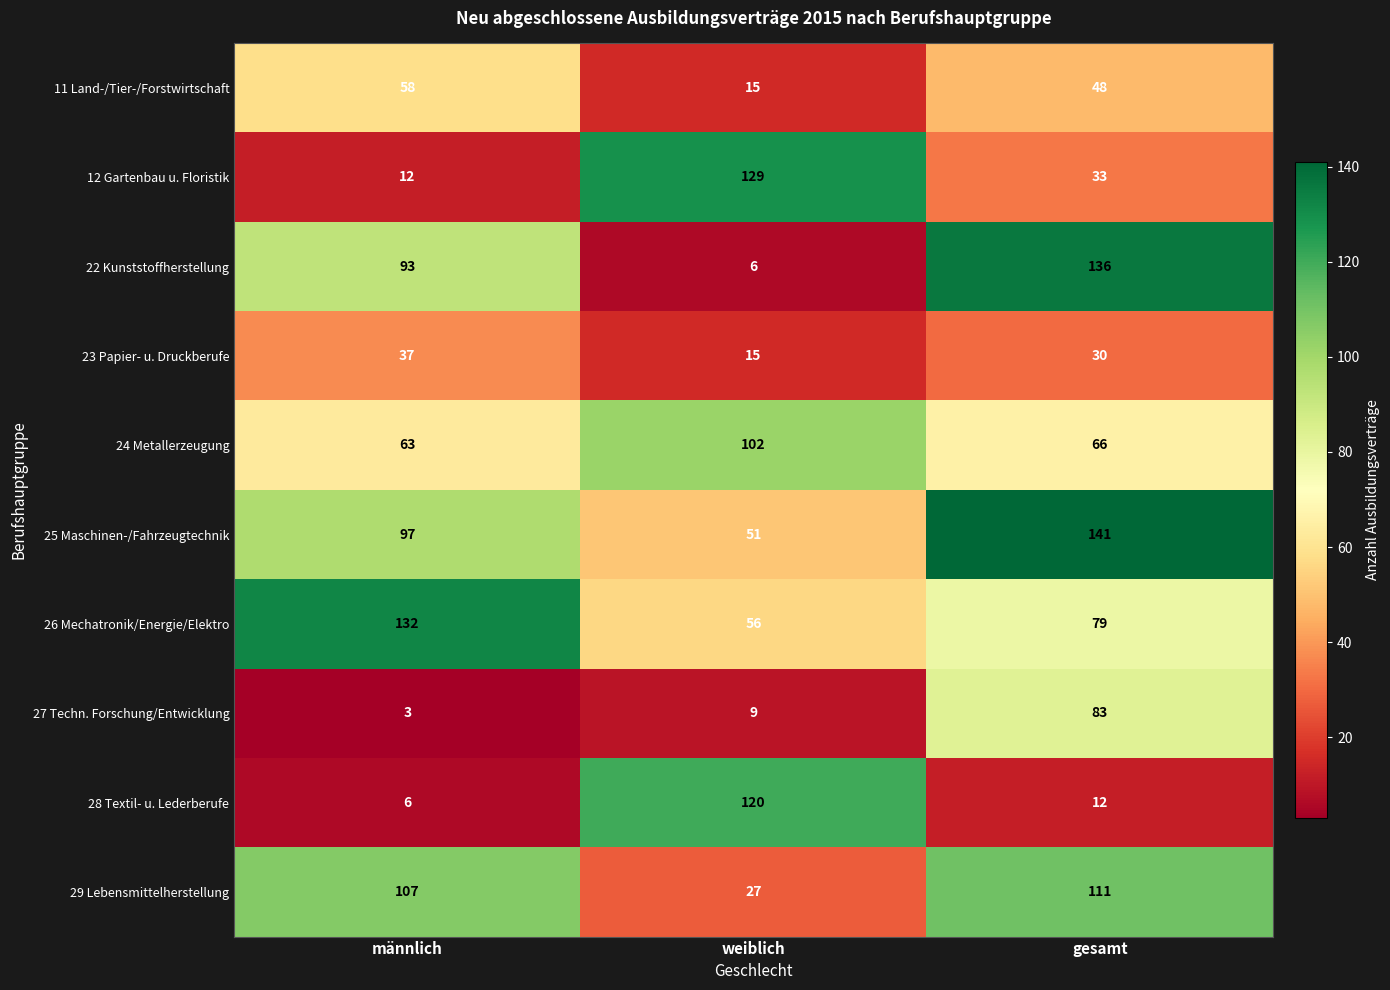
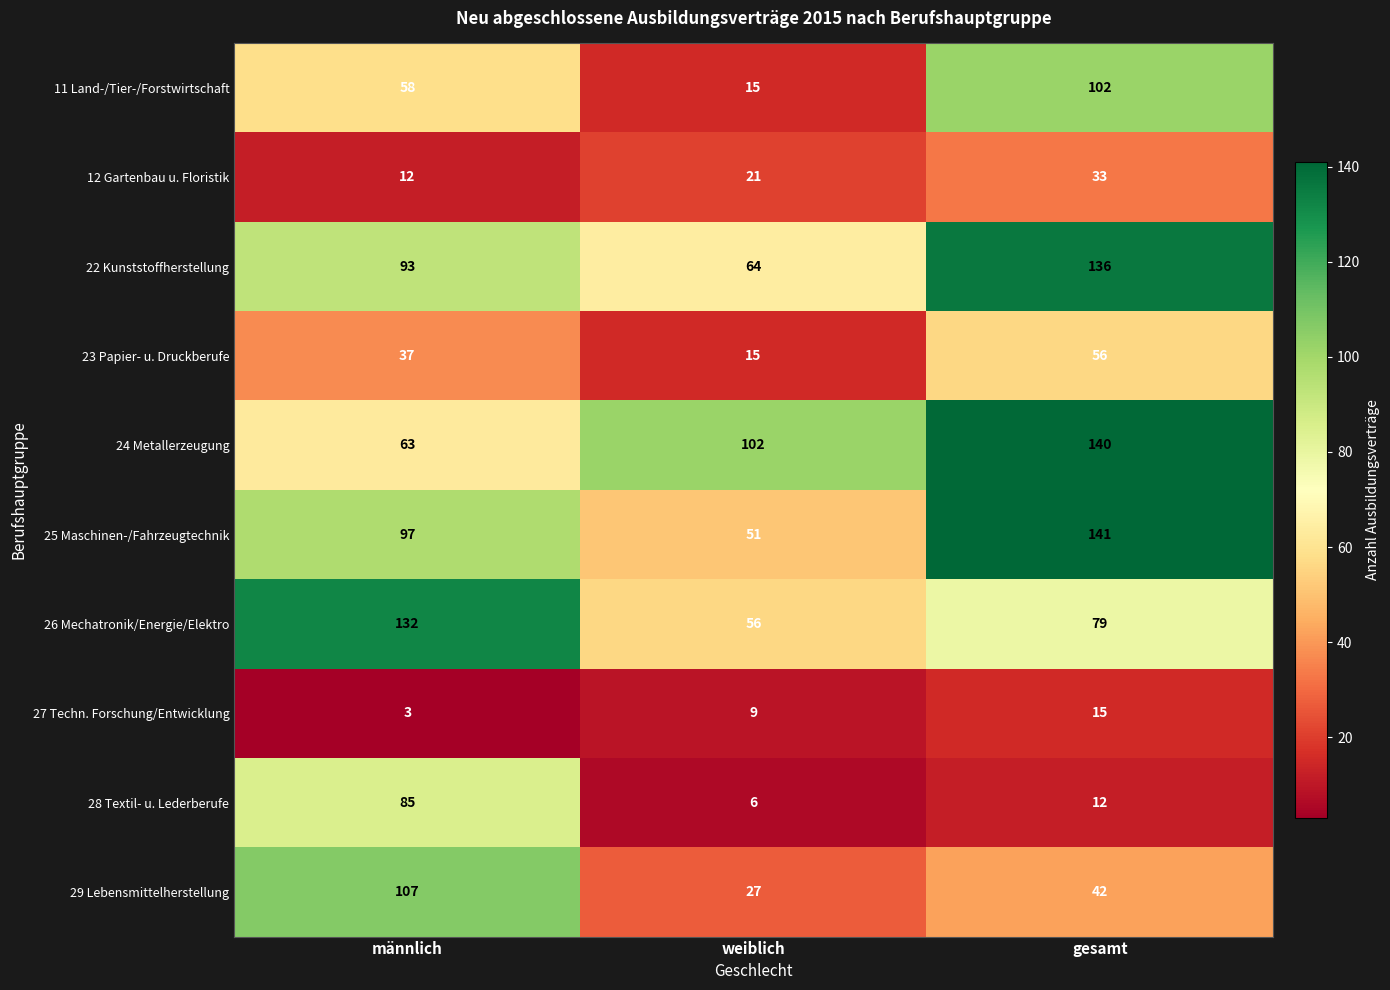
11 Land-/Tier-/Forstwirtschaft, gesamt: 48 -> 102
12 Gartenbau u. Floristik, weiblich: 129 -> 21
22 Kunststoffherstellung, weiblich: 6 -> 64
23 Papier- u. Druckberufe, gesamt: 30 -> 56
24 Metallerzeugung, gesamt: 66 -> 140
27 Techn. Forschung/Entwicklung, gesamt: 83 -> 15
28 Textil- u. Lederberufe, männlich: 6 -> 85
28 Textil- u. Lederberufe, weiblich: 120 -> 6
29 Lebensmittelherstellung, gesamt: 111 -> 42
